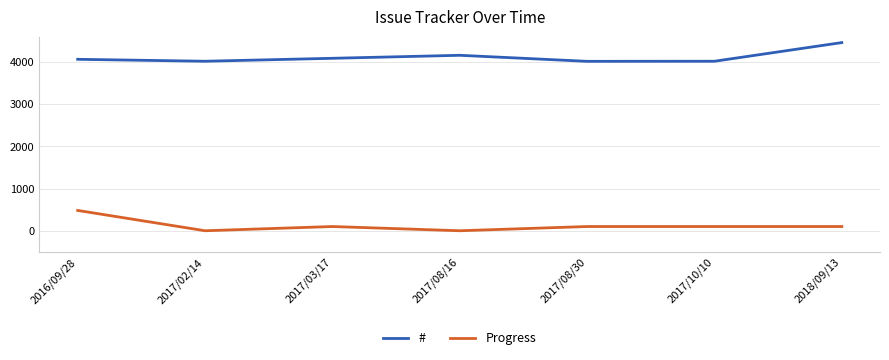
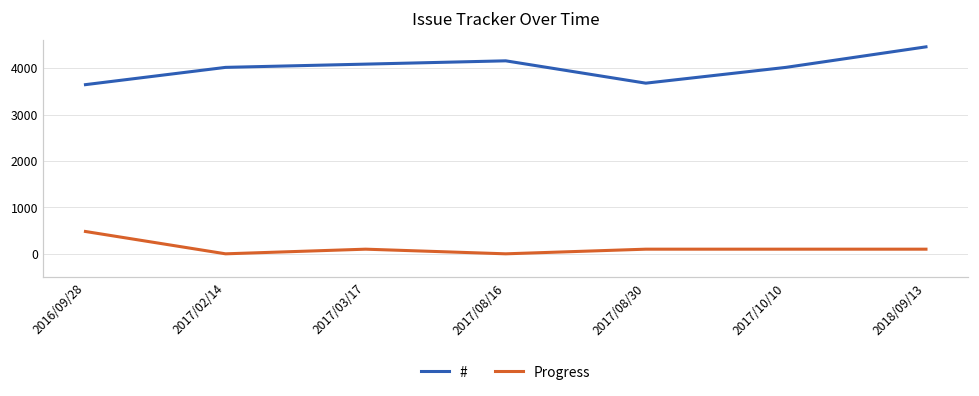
#, 2016/09/28: 4100 -> 3600
#, 2017/08/30: 4000 -> 3700
